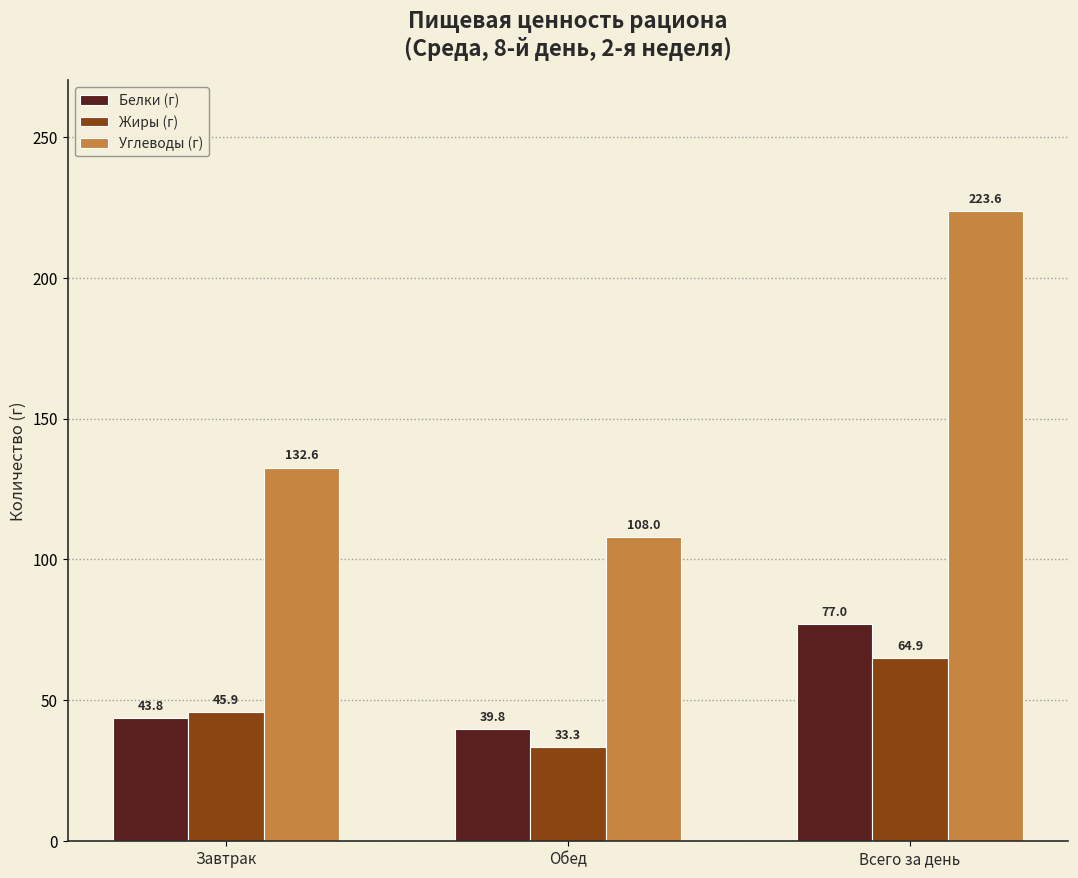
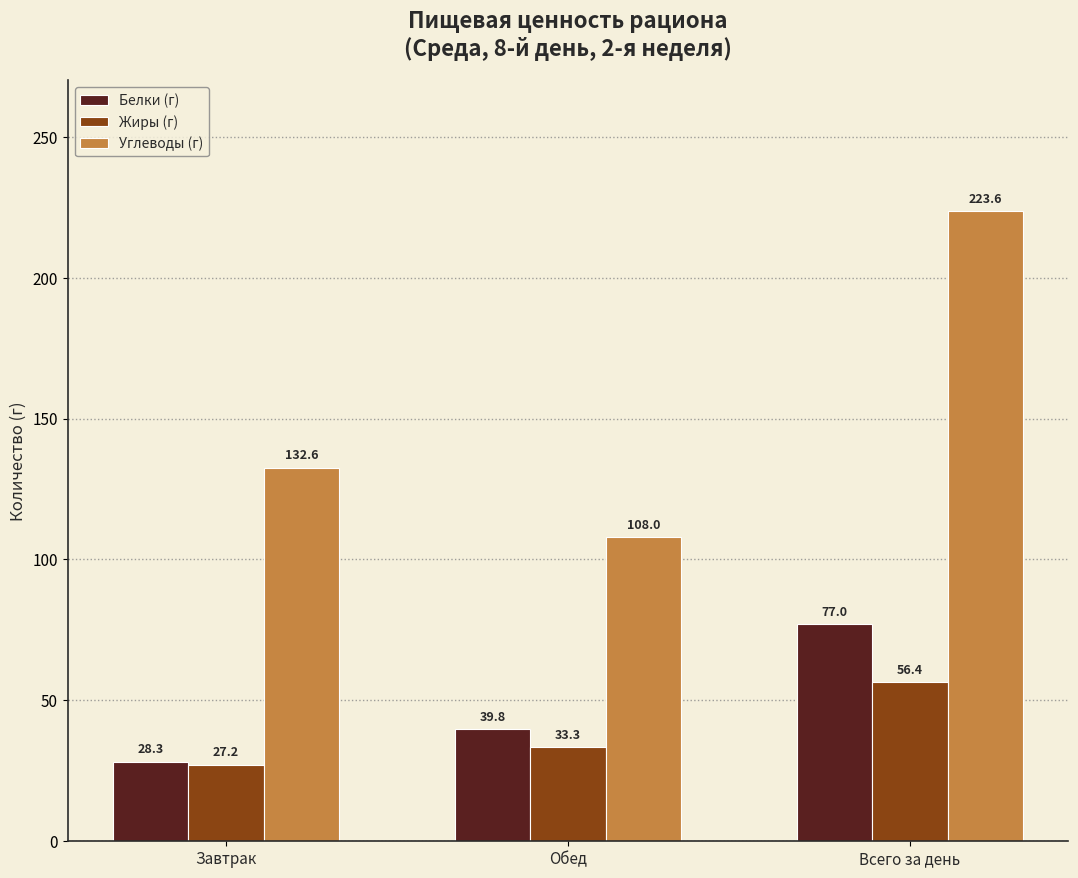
Белки (г), Завтрак: 43.8 -> 28.3
Жиры (г), Завтрак: 45.9 -> 27.2
Жиры (г), Всего за день: 64.9 -> 56.4
